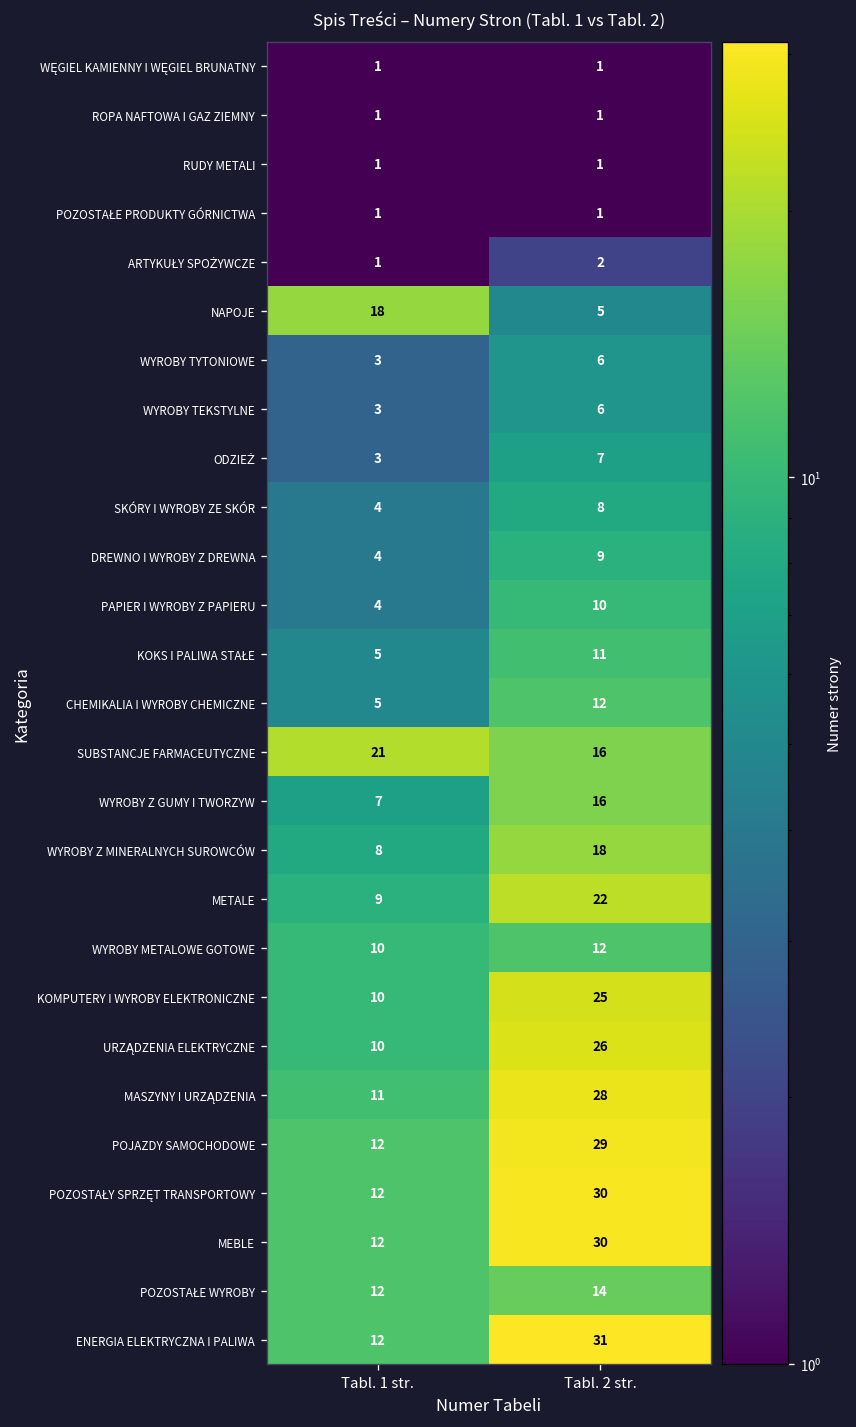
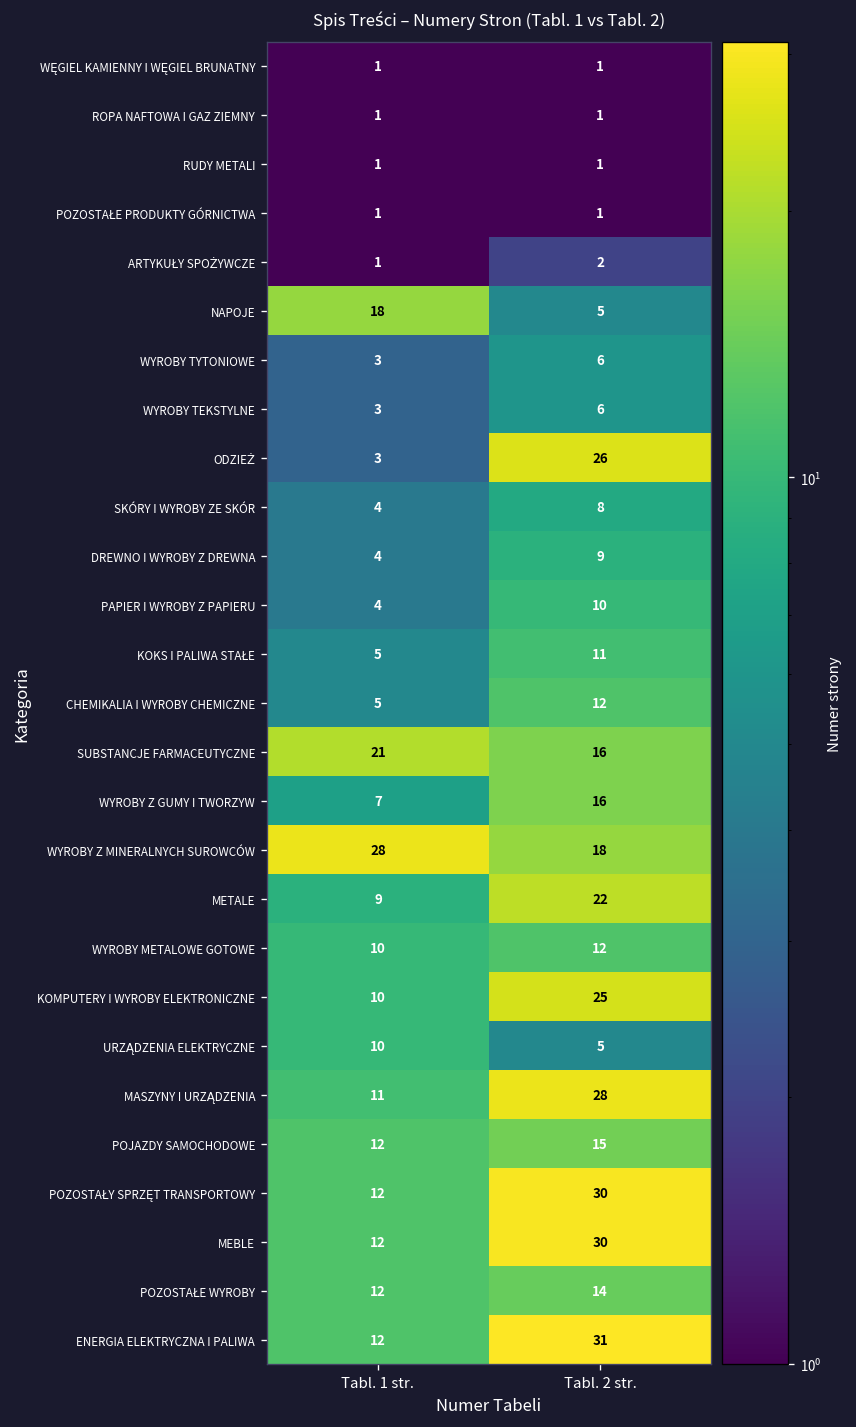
ODZIEŻ, Tabl. 2 str.: 7 -> 26
WYROBY Z MINERALNYCH SUROWCÓW, Tabl. 1 str.: 8 -> 28
URZĄDZENIA ELEKTRYCZNE, Tabl. 2 str.: 26 -> 5
POJAZDY SAMOCHODOWE, Tabl. 2 str.: 29 -> 15
